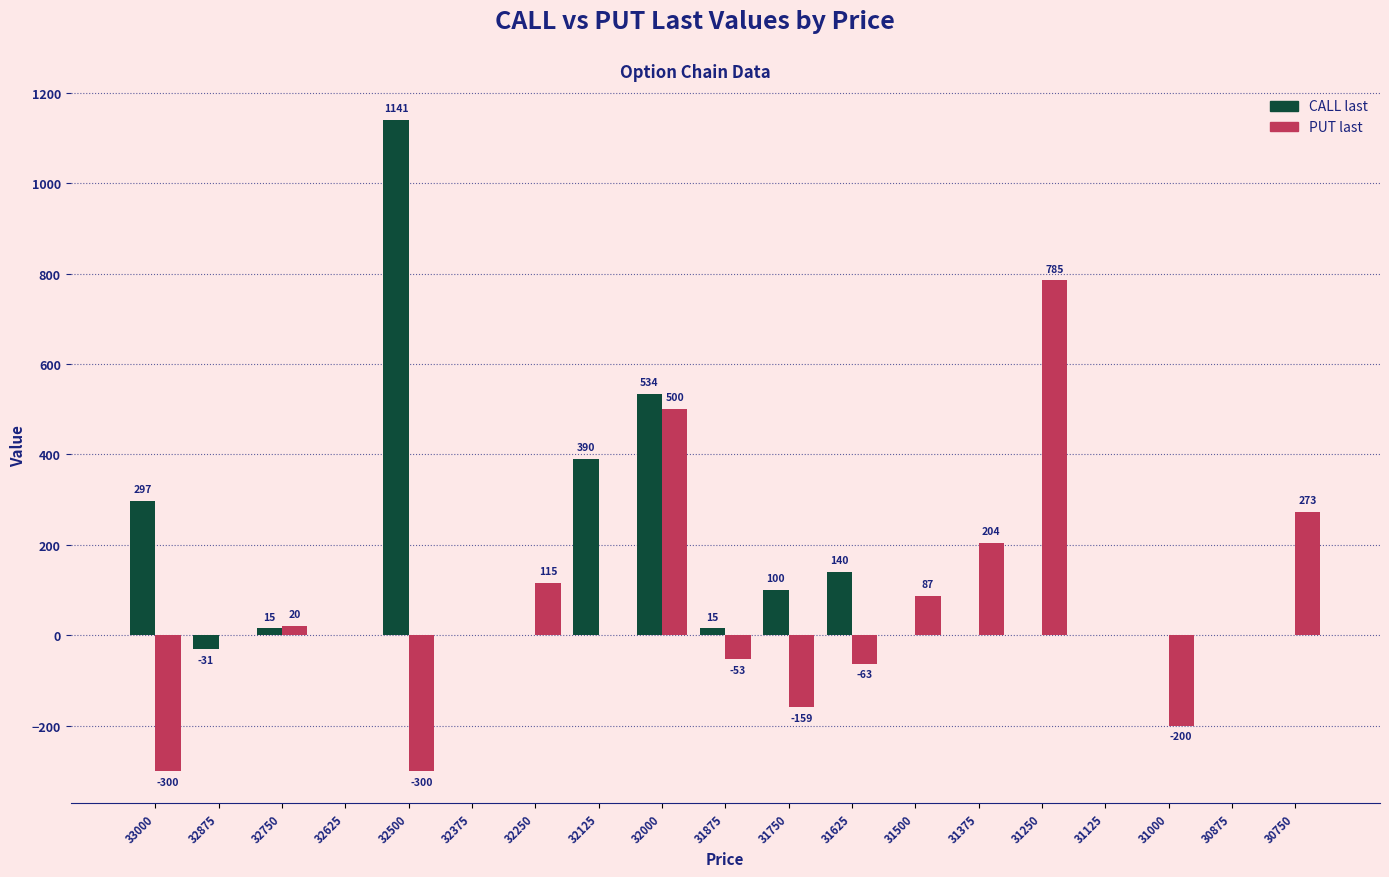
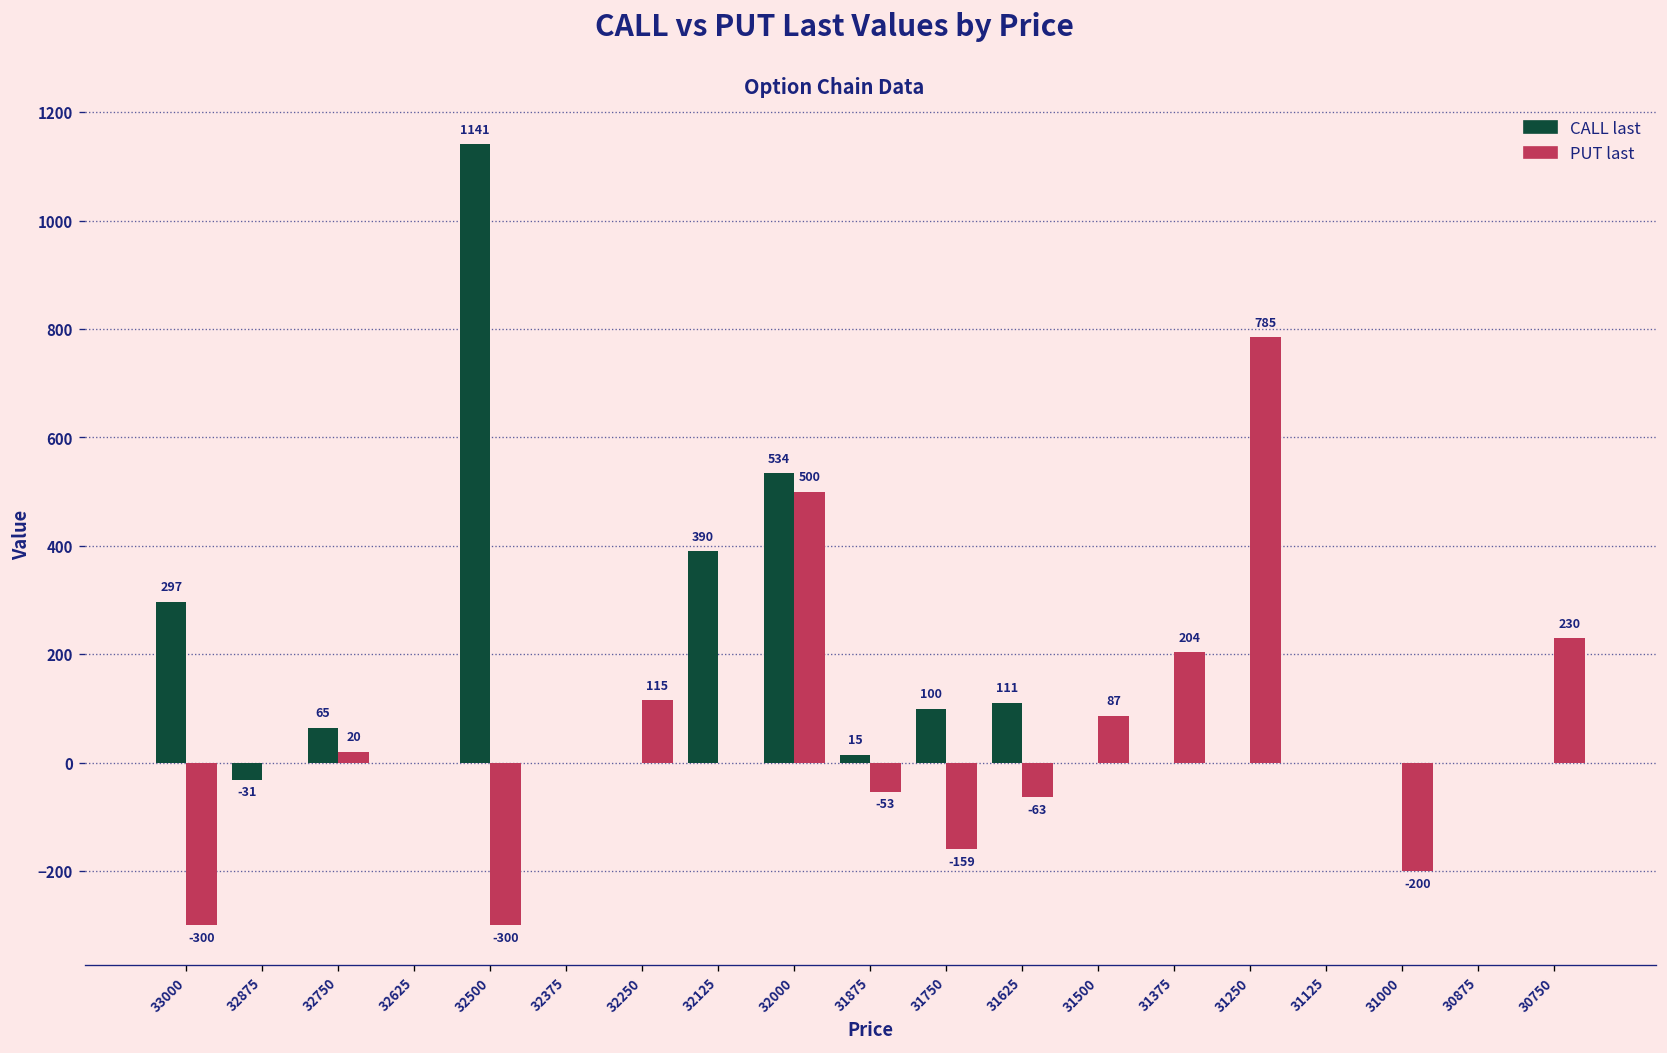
CALL last, 32750: 15 -> 65
CALL last, 31625: 140 -> 111
PUT last, 30750: 273 -> 230
